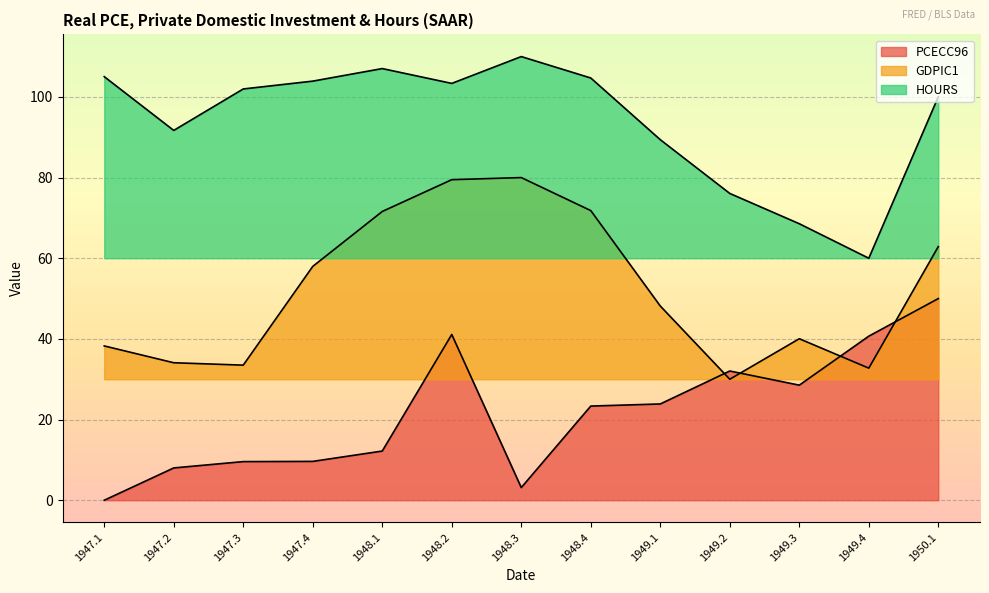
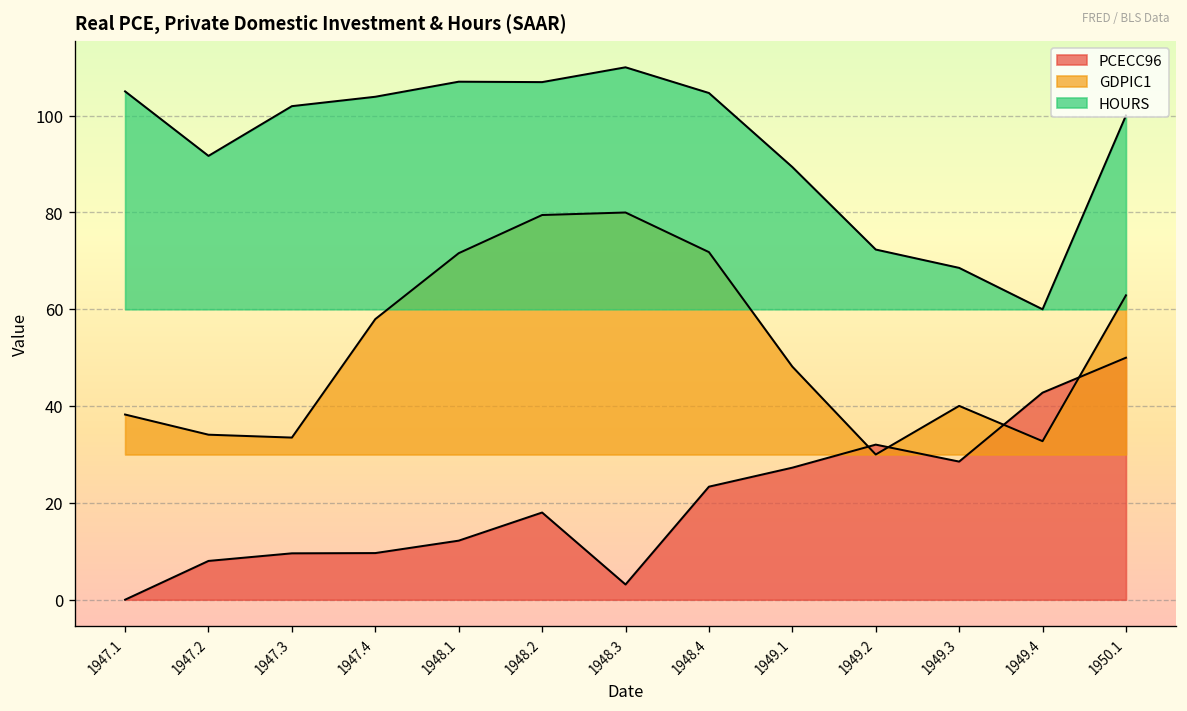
PCECC96, 1948.2: 41 -> 18
HOURS, 1948.2: 103 -> 107
PCECC96, 1949.1: 24 -> 27
HOURS, 1949.2: 76 -> 72
PCECC96, 1949.4: 41 -> 43
